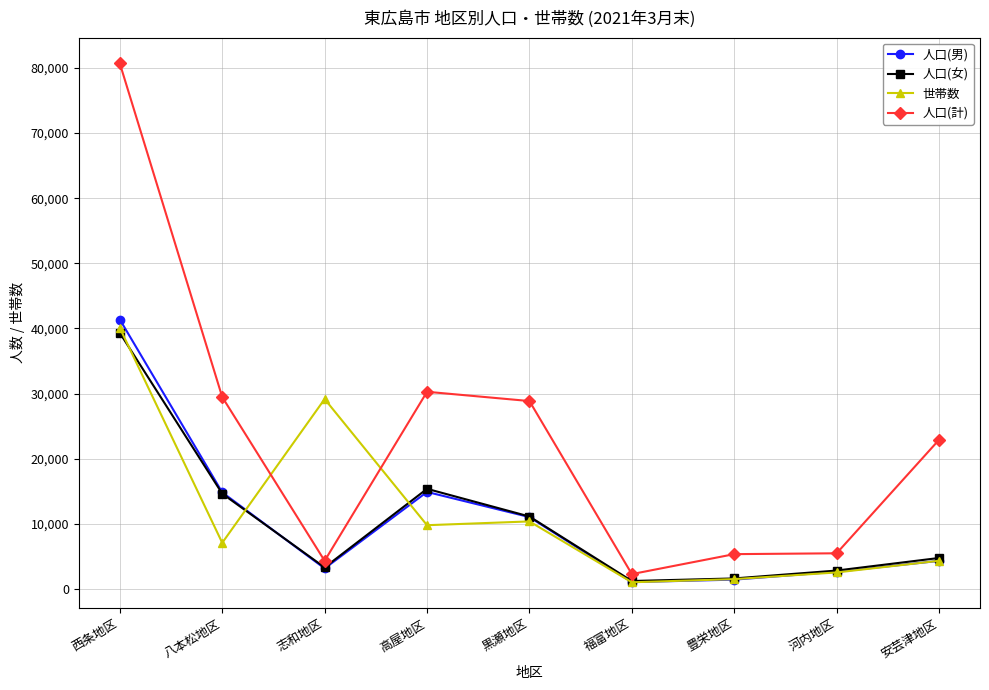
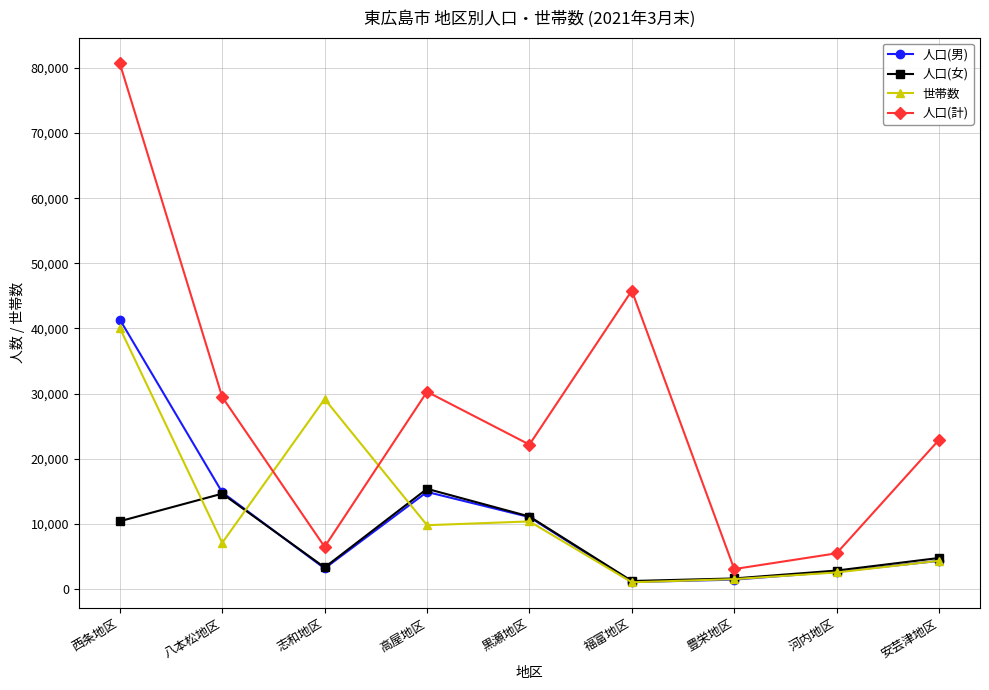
人口(女), 西条地区: 39,000 -> 10,000
人口(計), 志和地区: 4,000 -> 6,000
人口(計), 黒瀬地区: 29,000 -> 22,000
人口(計), 福富地区: 2,000 -> 46,000
人口(計), 豊栄地区: 5,000 -> 3,000
